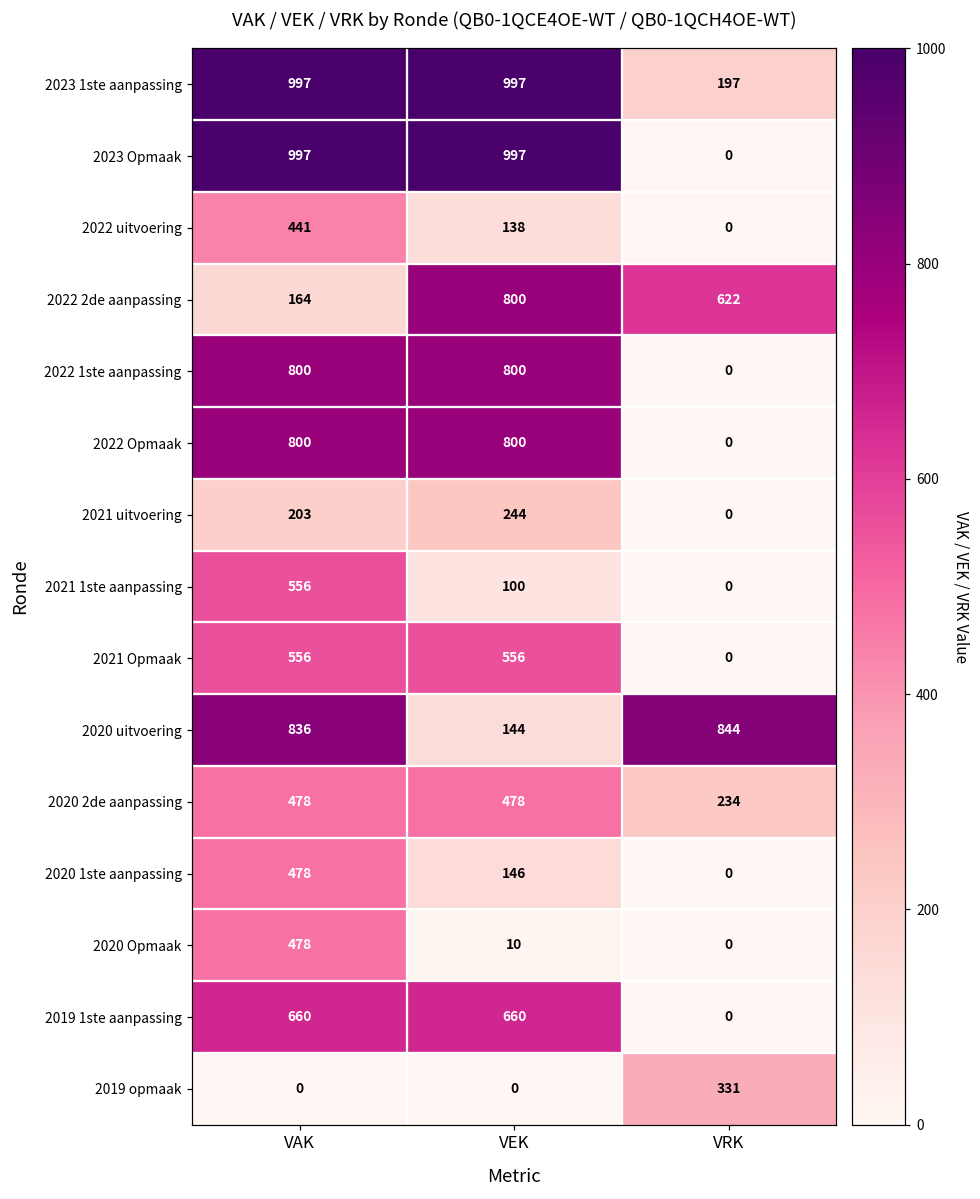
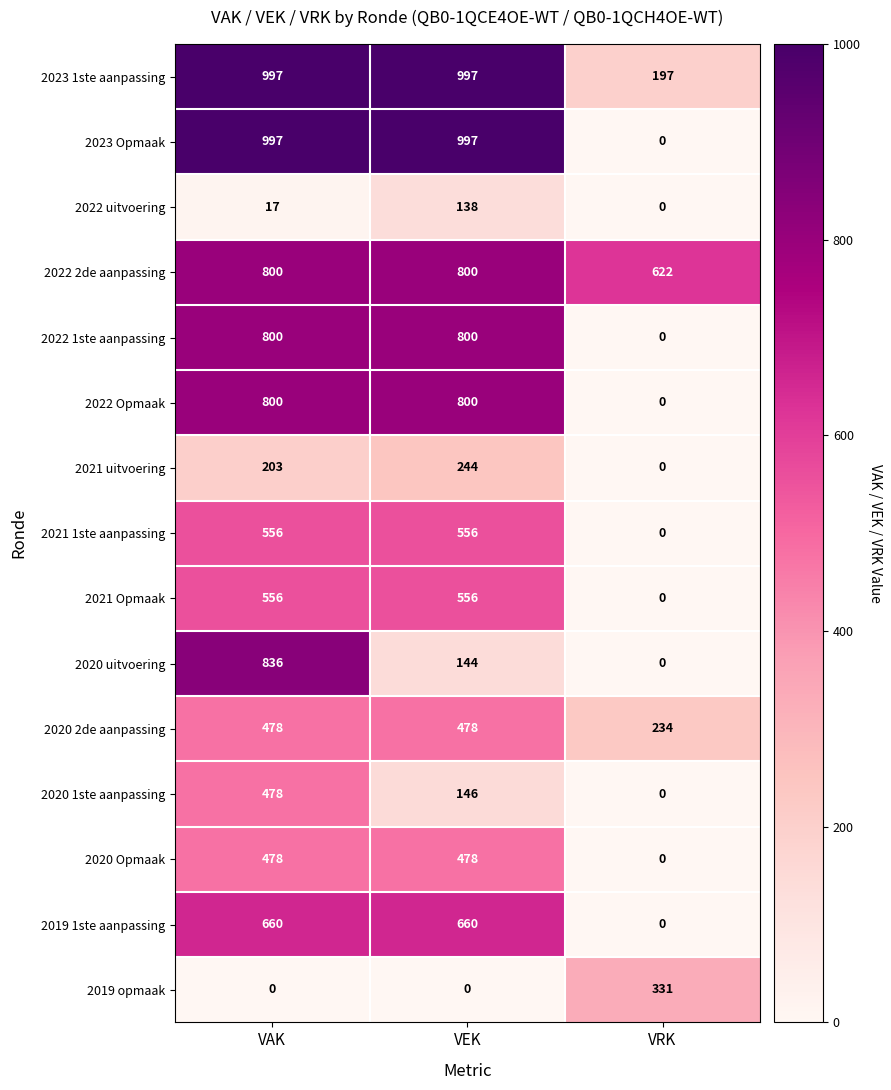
2022 uitvoering, VAK: 441 -> 17
2022 2de aanpassing, VAK: 164 -> 800
2021 1ste aanpassing, VEK: 100 -> 556
2020 uitvoering, VRK: 844 -> 0
2020 Opmaak, VEK: 10 -> 478
